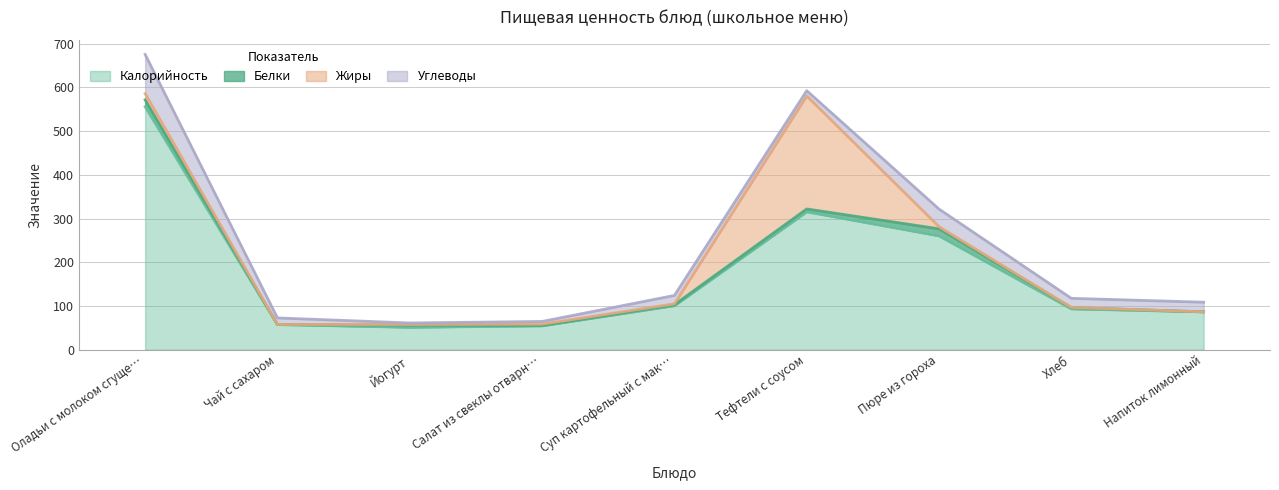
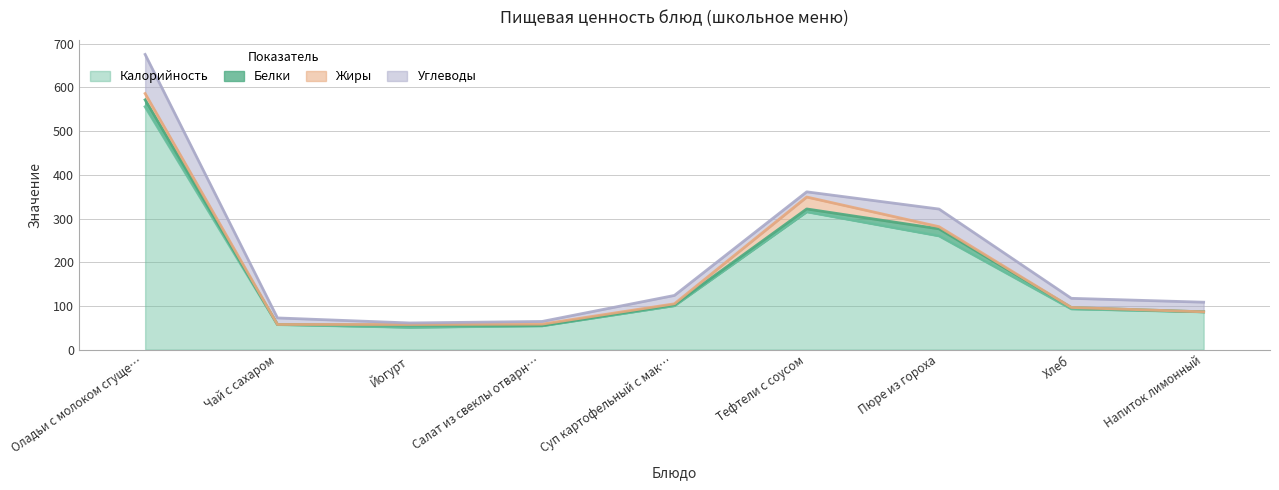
Жиры, Тефтели с соусом: 260 -> 30
